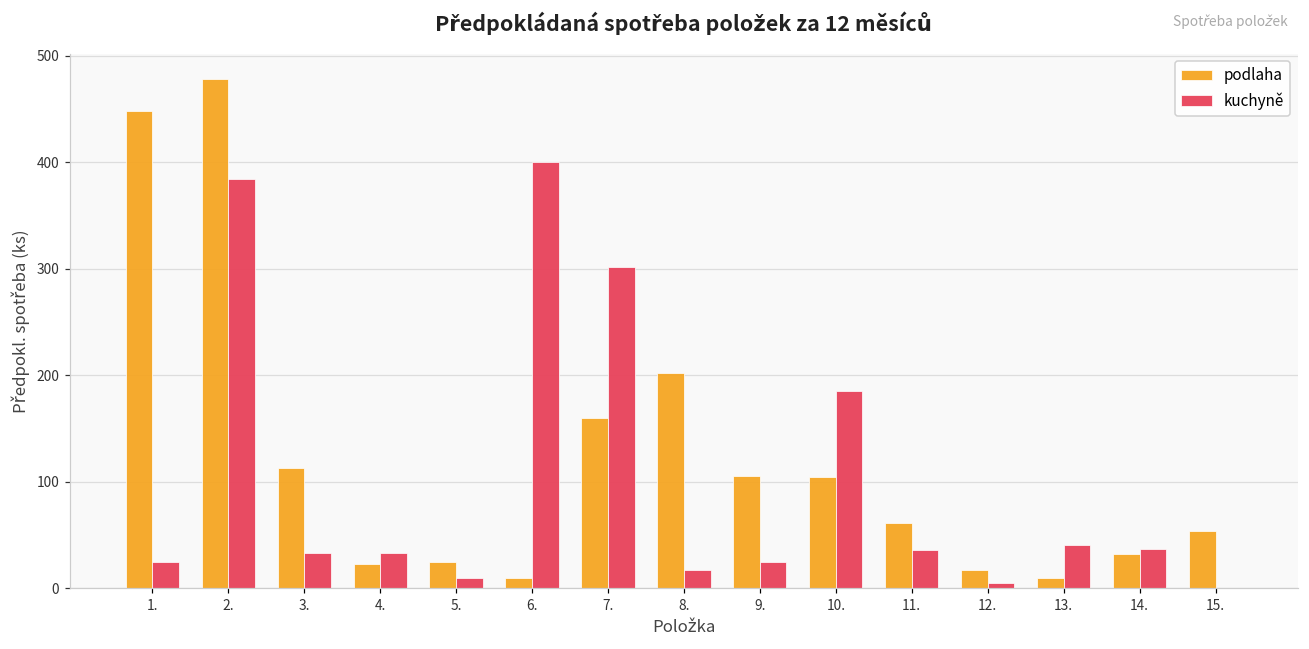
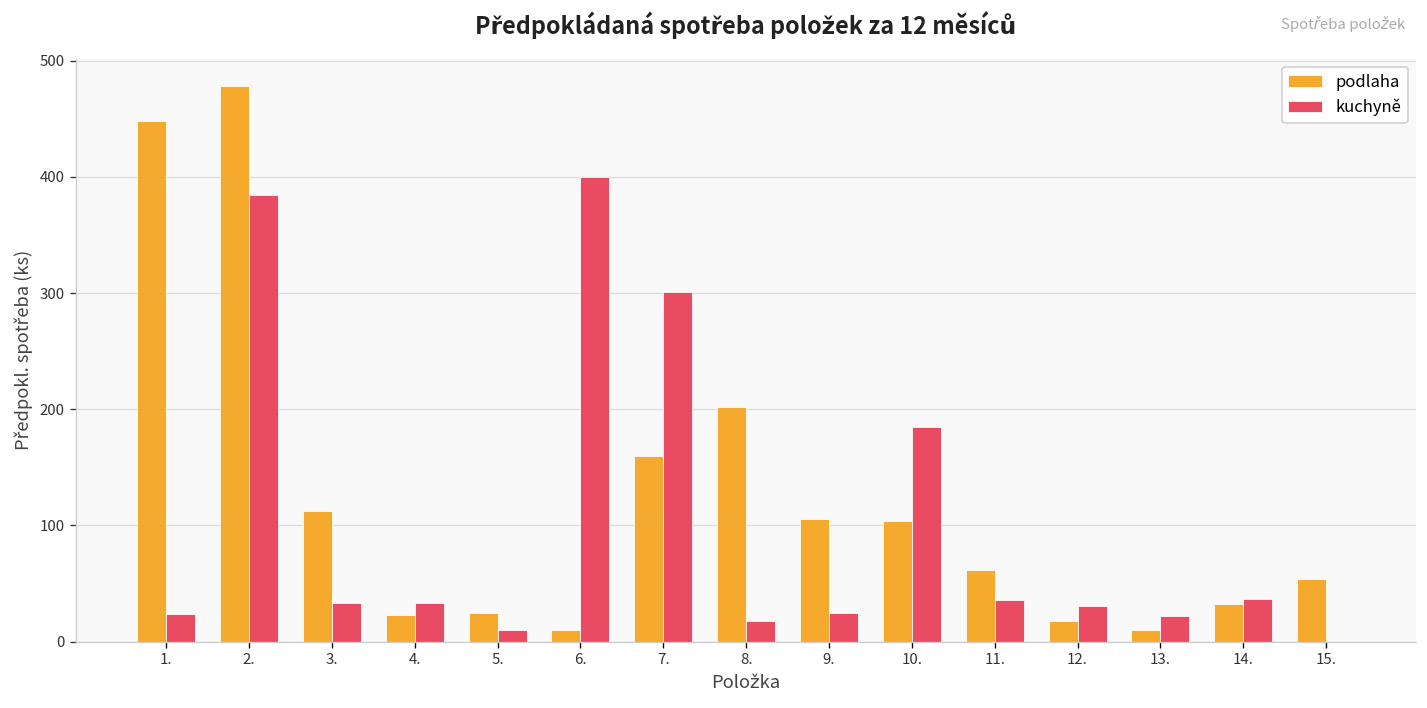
kuchyně, 12.: 10 -> 30
kuchyně, 13.: 40 -> 20
